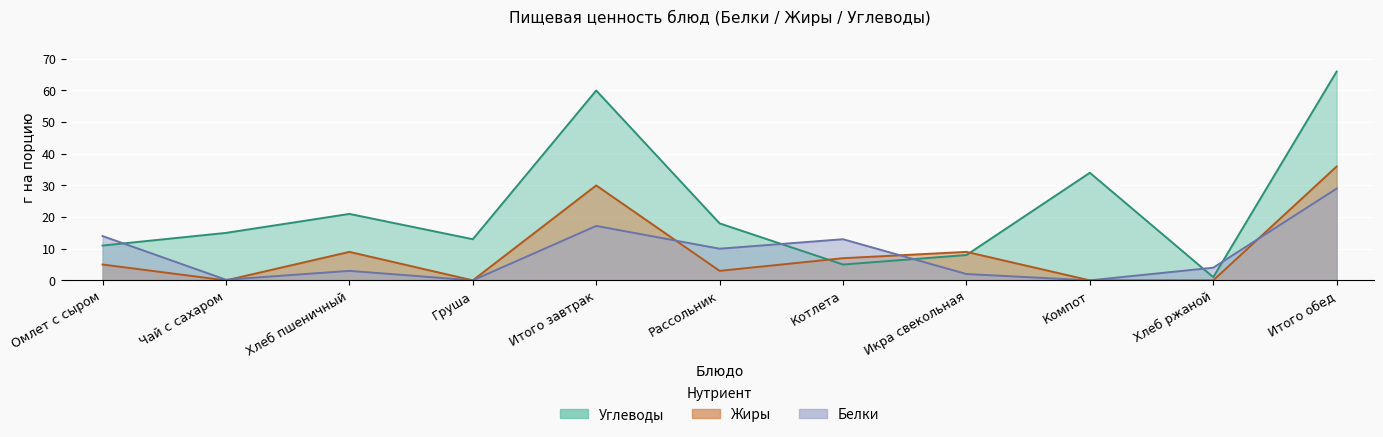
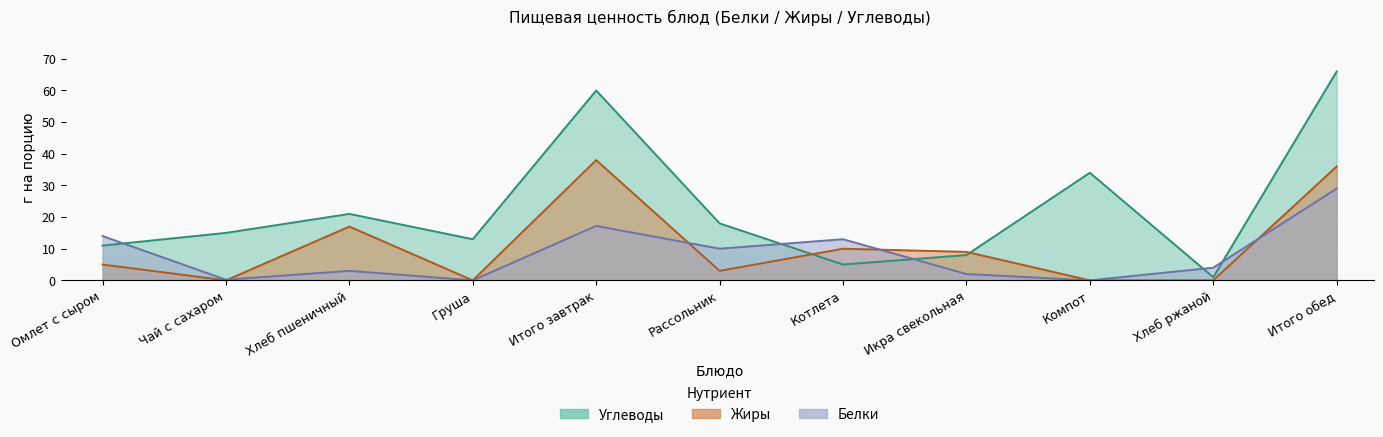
Жиры, Хлеб пшеничный: 9 -> 17
Жиры, Итого завтрак: 30 -> 38
Жиры, Котлета: 7 -> 10
